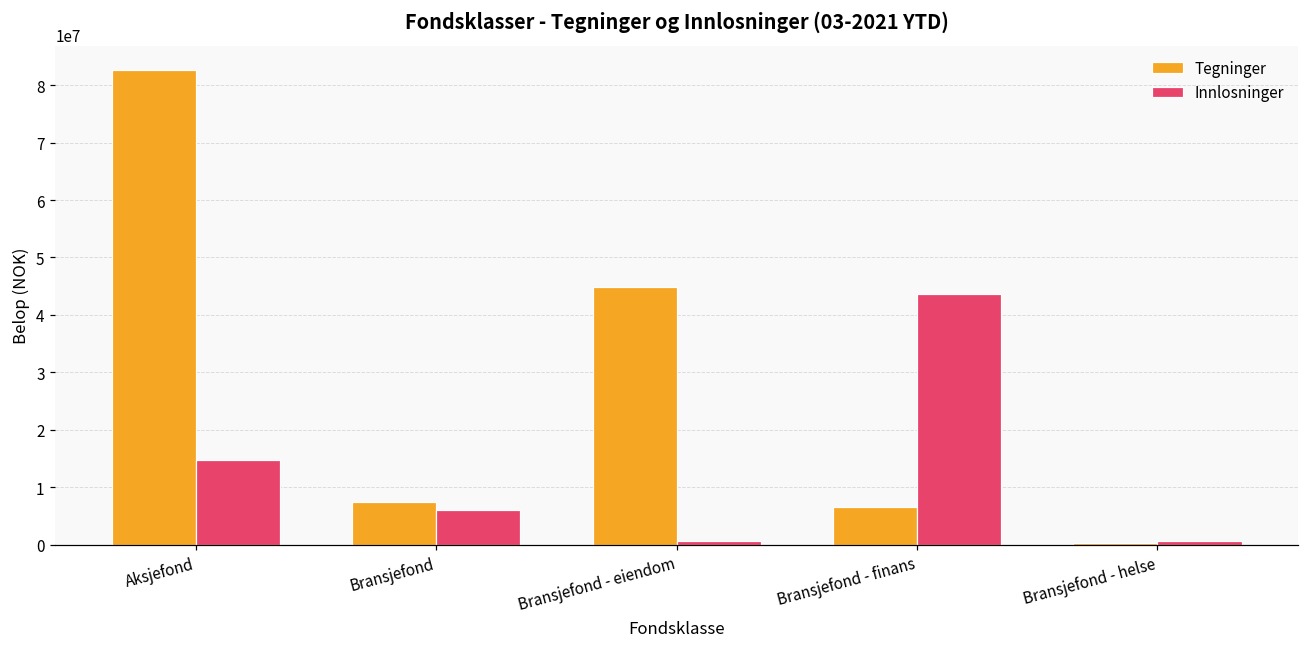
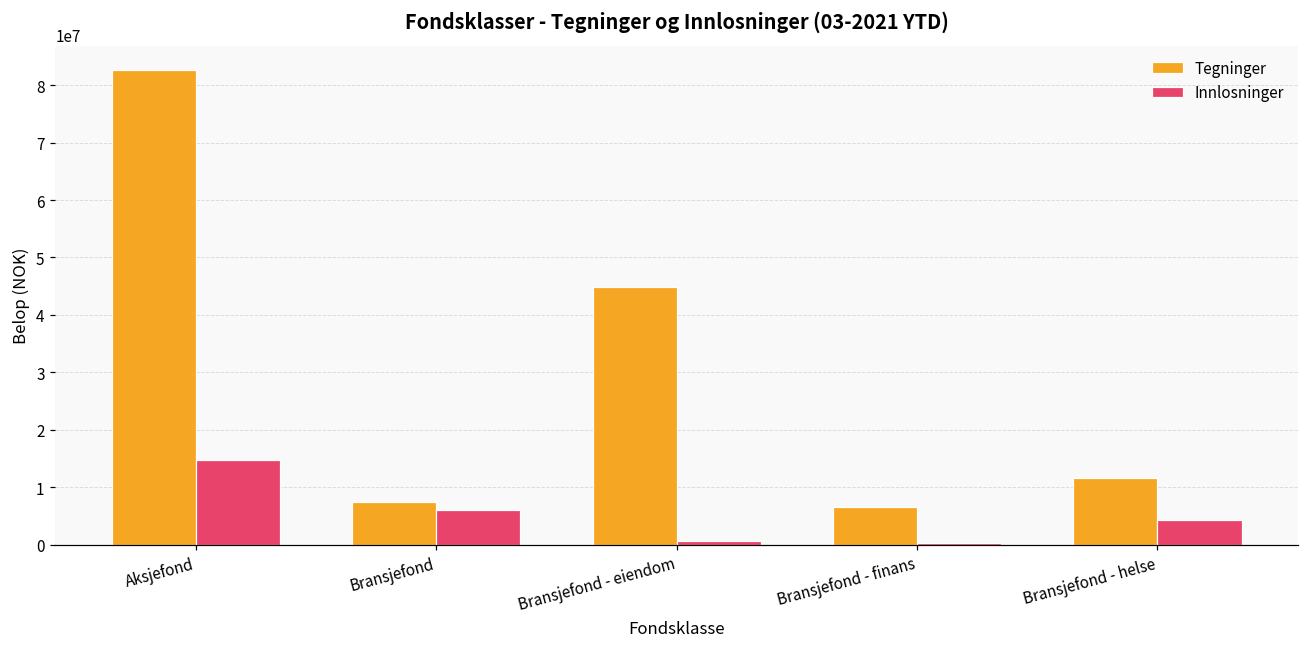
Innlosninger, Bransjefond - finans: 44000000 -> 0
Tegninger, Bransjefond - helse: 0 -> 12000000
Innlosninger, Bransjefond - helse: 1000000 -> 4000000
